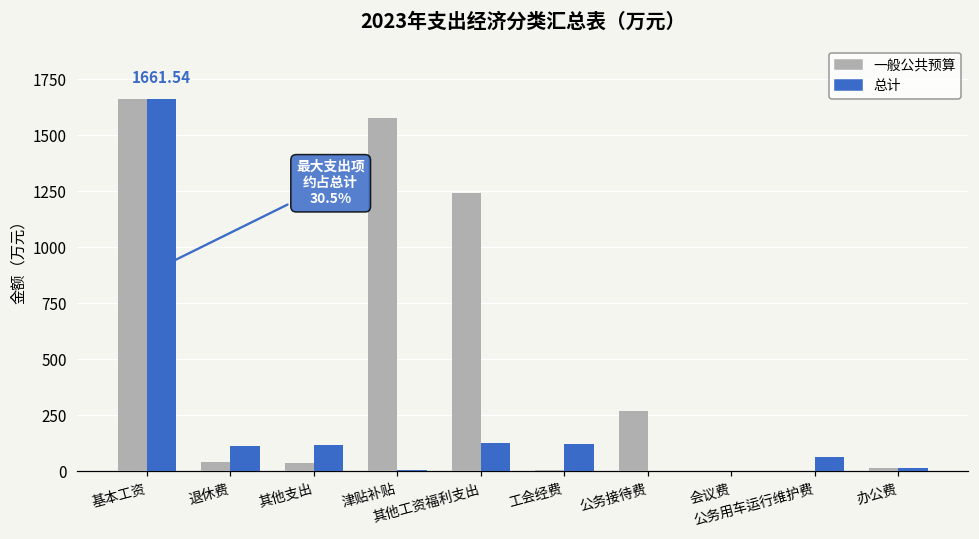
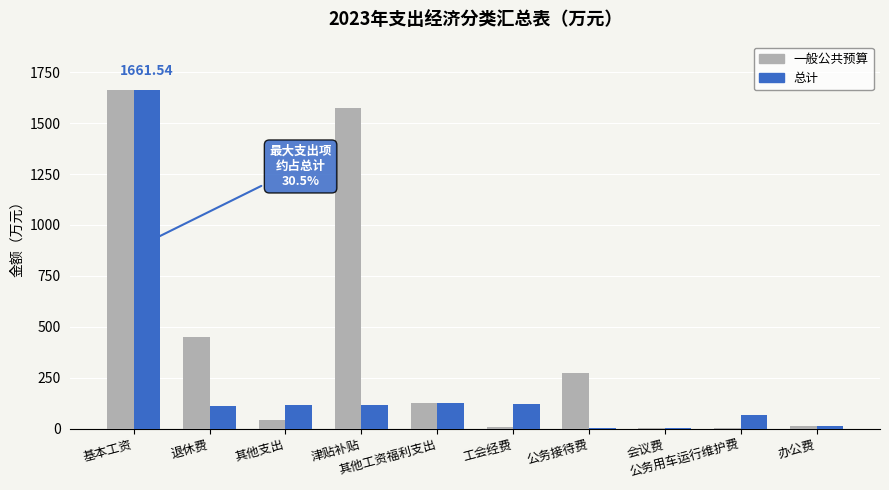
一般公共预算, 退休费: 40 -> 450
总计, 津贴补贴: 0 -> 120
一般公共预算, 其他工资福利支出: 1240 -> 130
